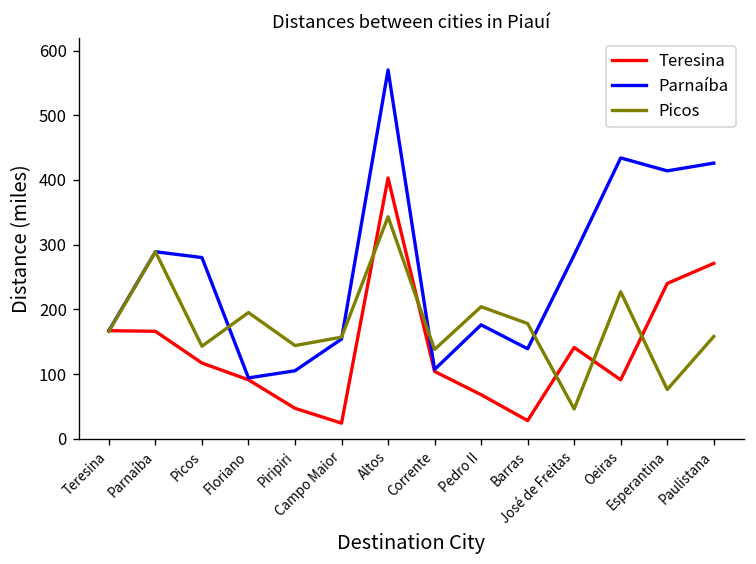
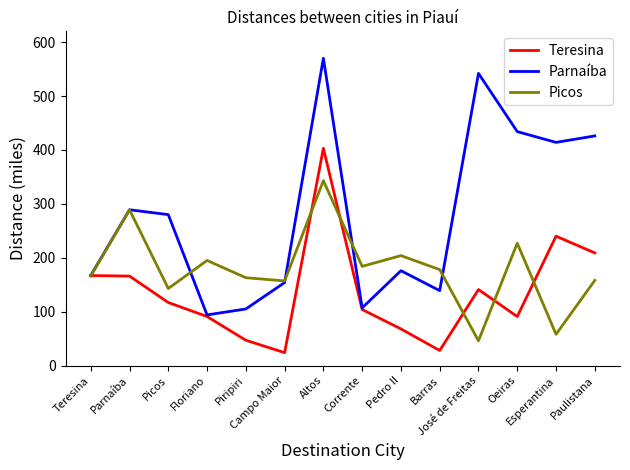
Picos, Piripiri: 140 -> 160
Picos, Corrente: 140 -> 180
Parnaíba, José de Freitas: 280 -> 540
Picos, Esperantina: 80 -> 60
Teresina, Paulistana: 270 -> 210
